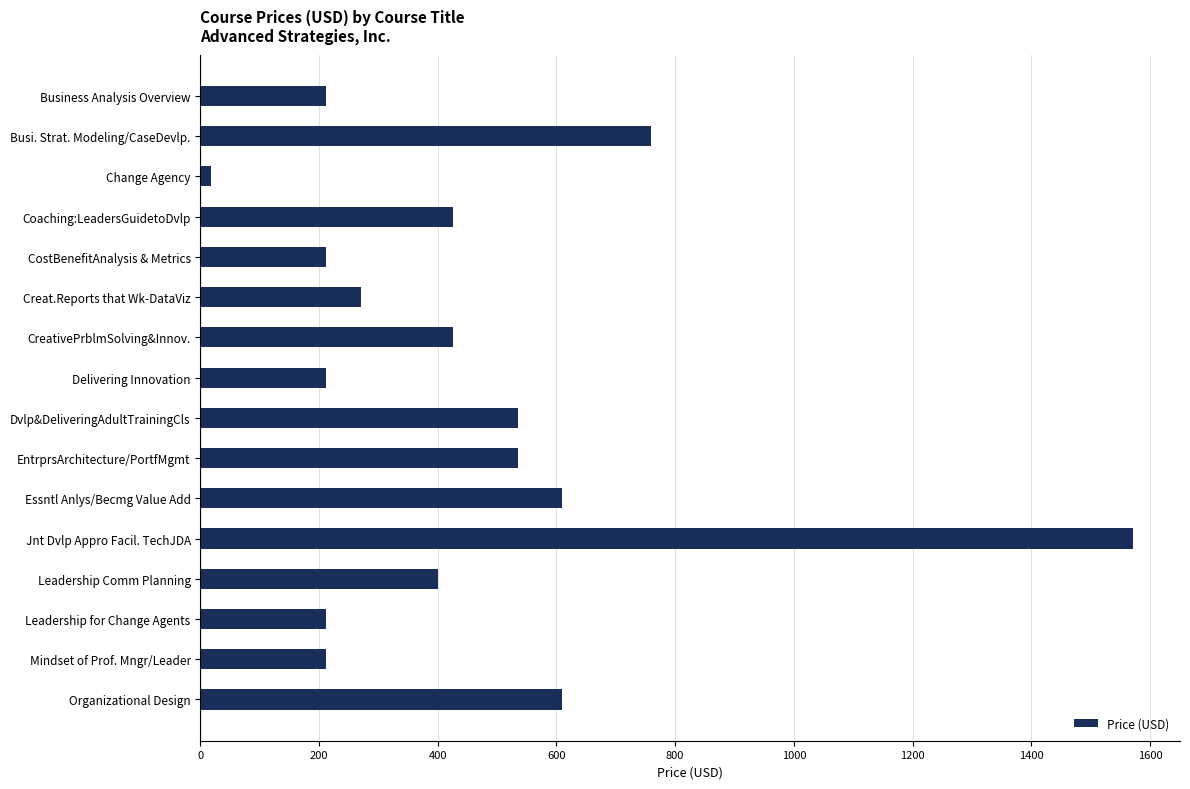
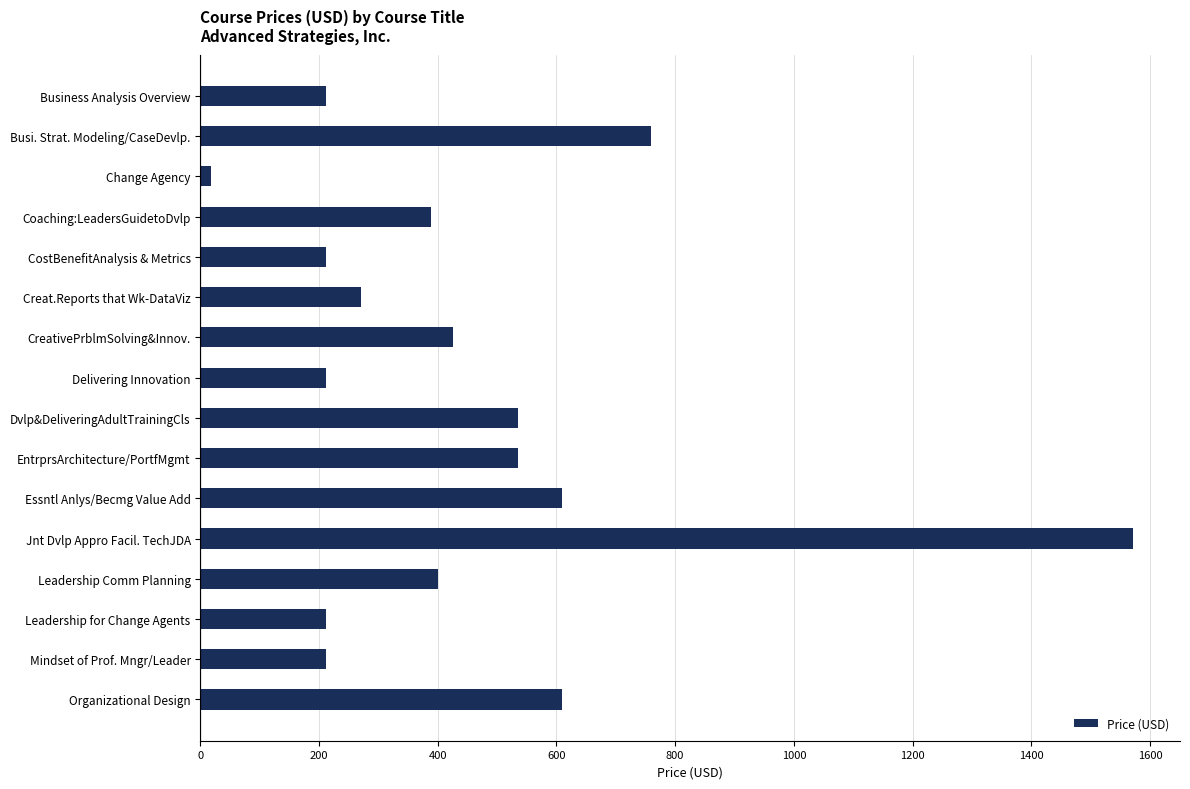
Coaching:LeadersGuidetoDvlp: 430 -> 390
